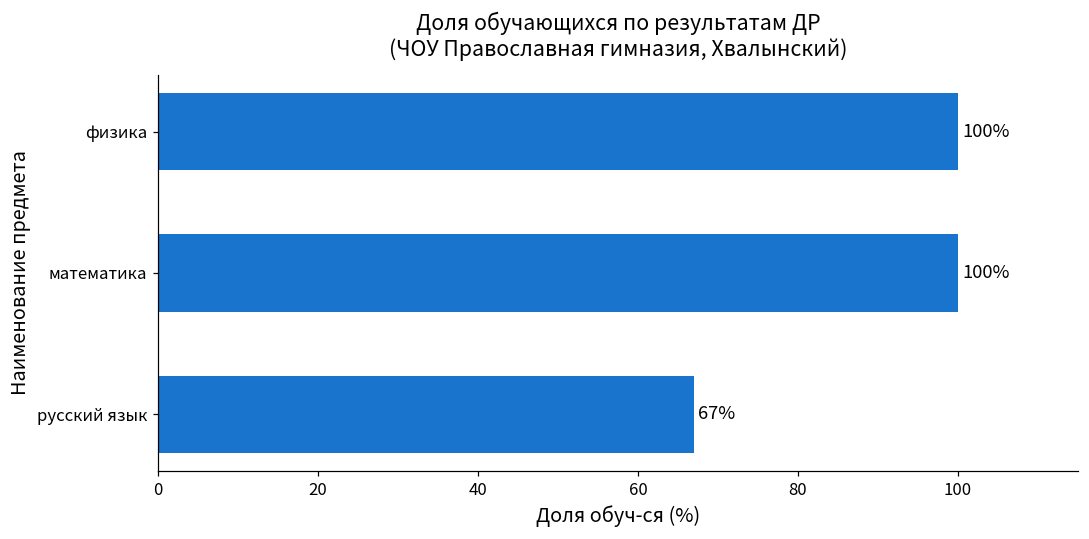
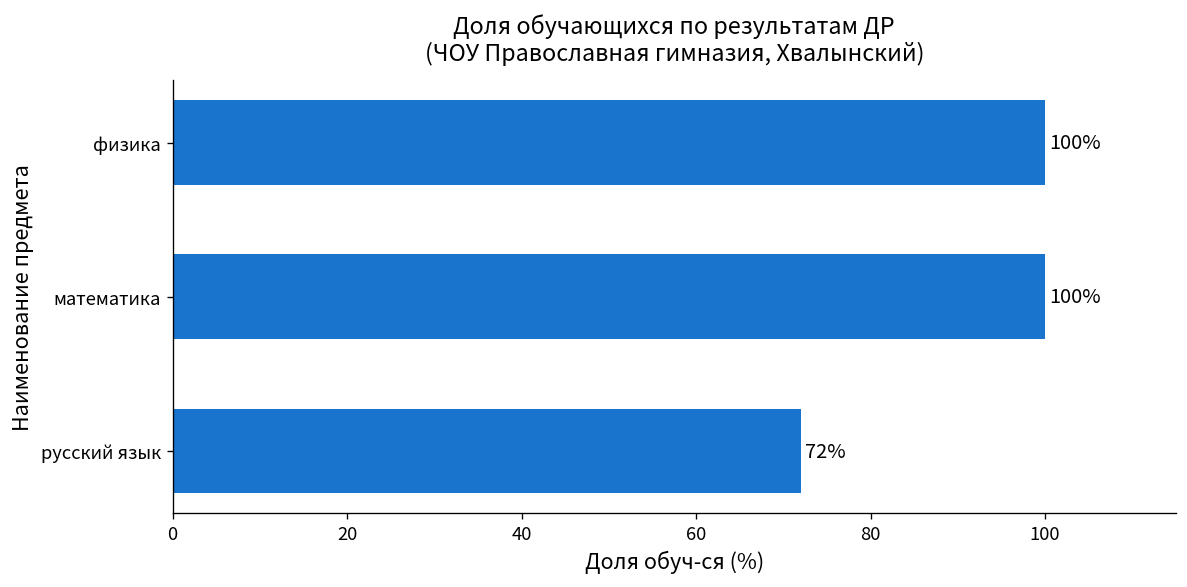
русский язык: 67% -> 72%
